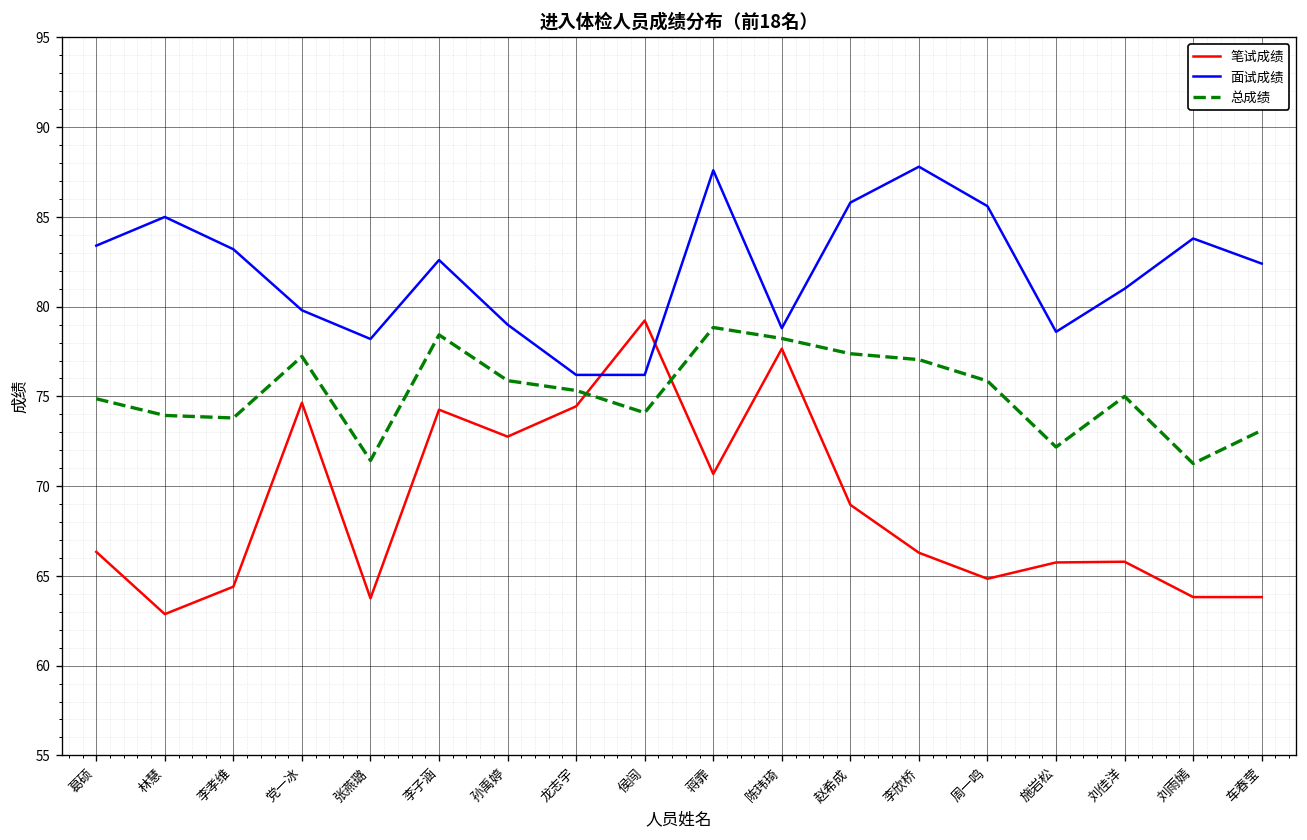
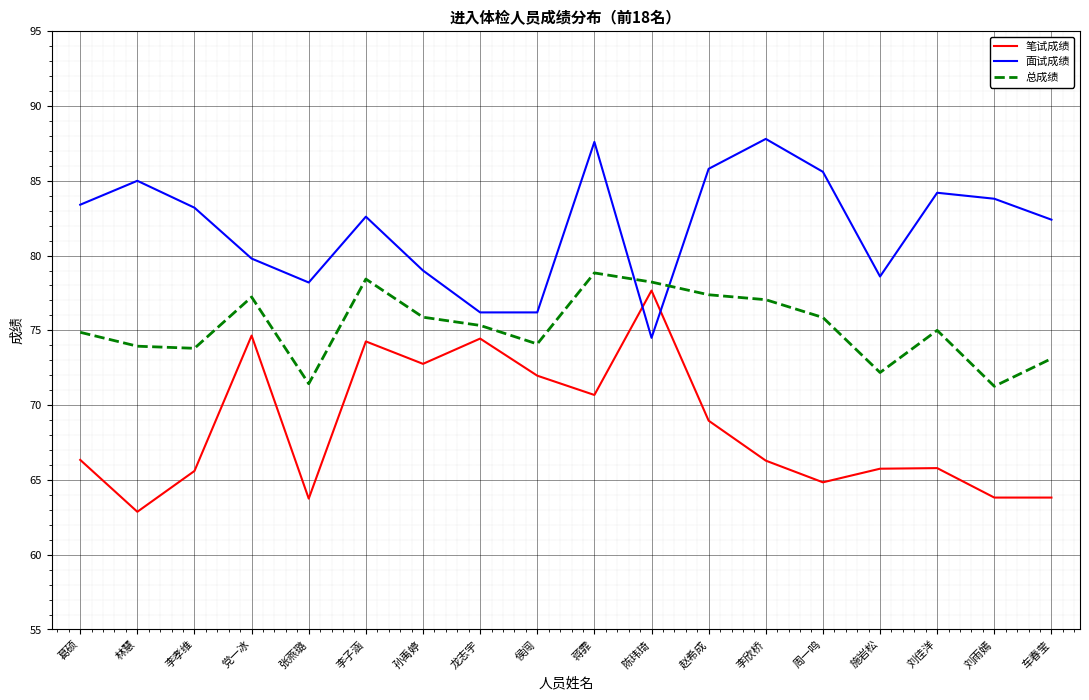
笔试成绩, 李孝维: 64.4 -> 65.6
笔试成绩, 侯闯: 79.2 -> 72.0
面试成绩, 陈玮琦: 78.8 -> 74.5
面试成绩, 刘佳洋: 81.0 -> 84.2
